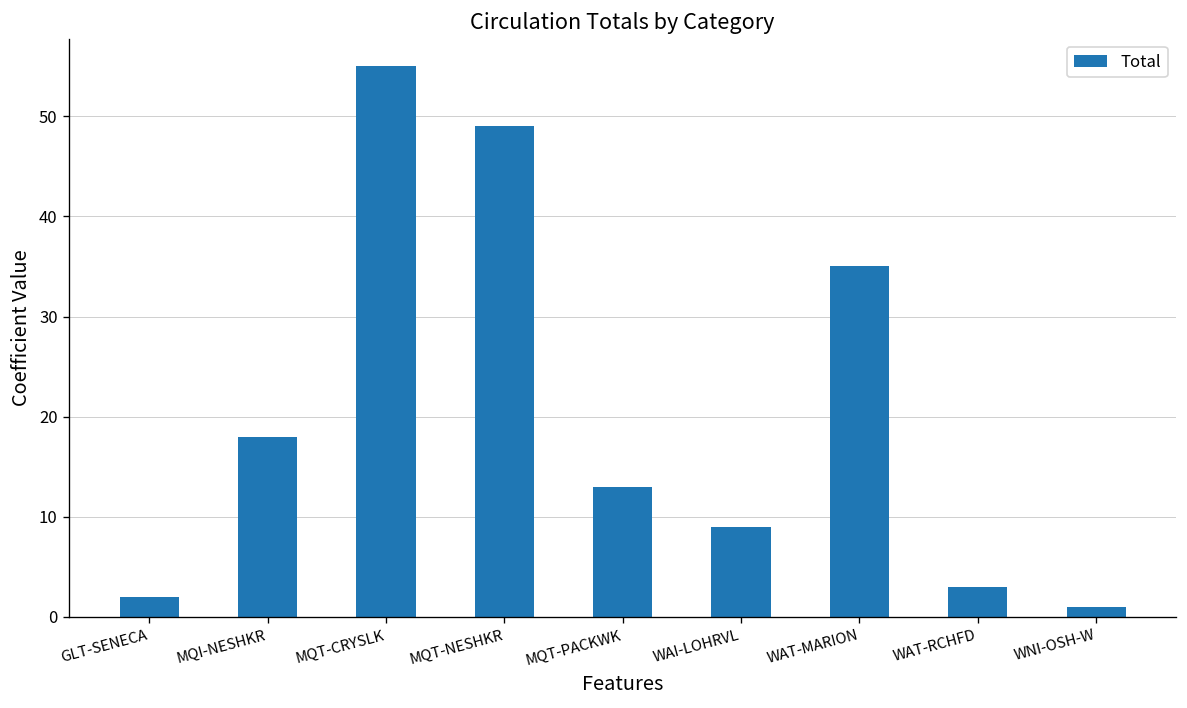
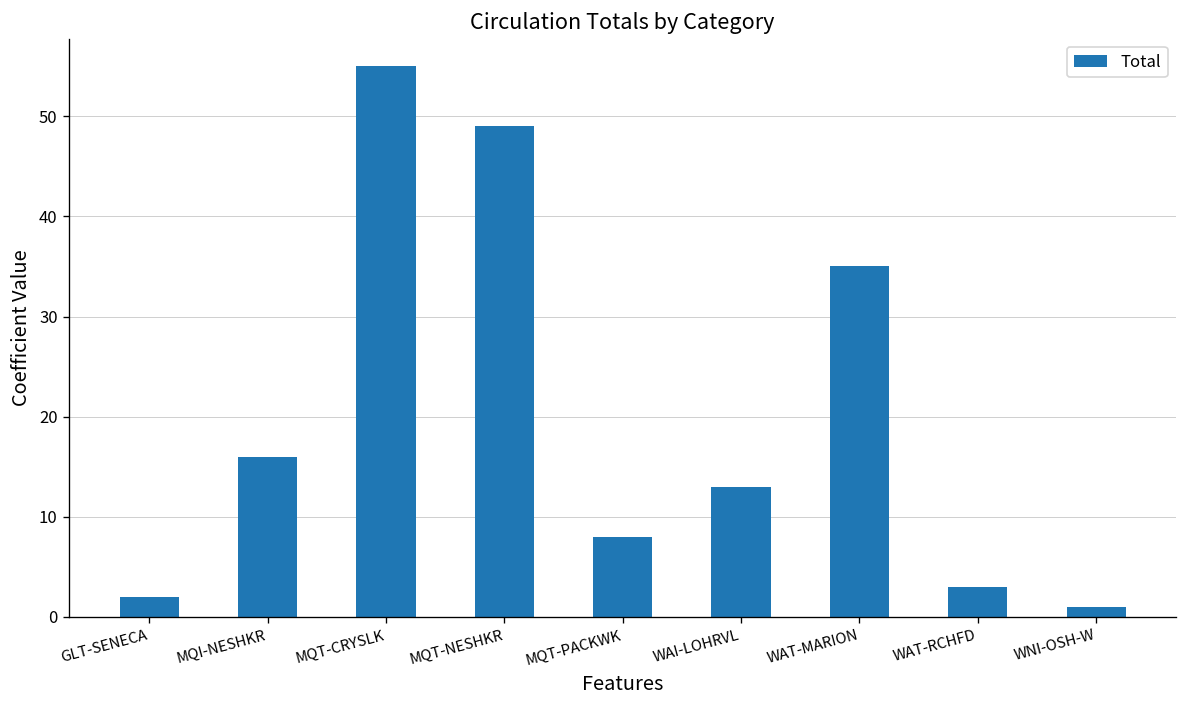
MQI-NESHKR: 18 -> 16
MQT-PACKWK: 13 -> 8
WAI-LOHRVL: 9 -> 13
